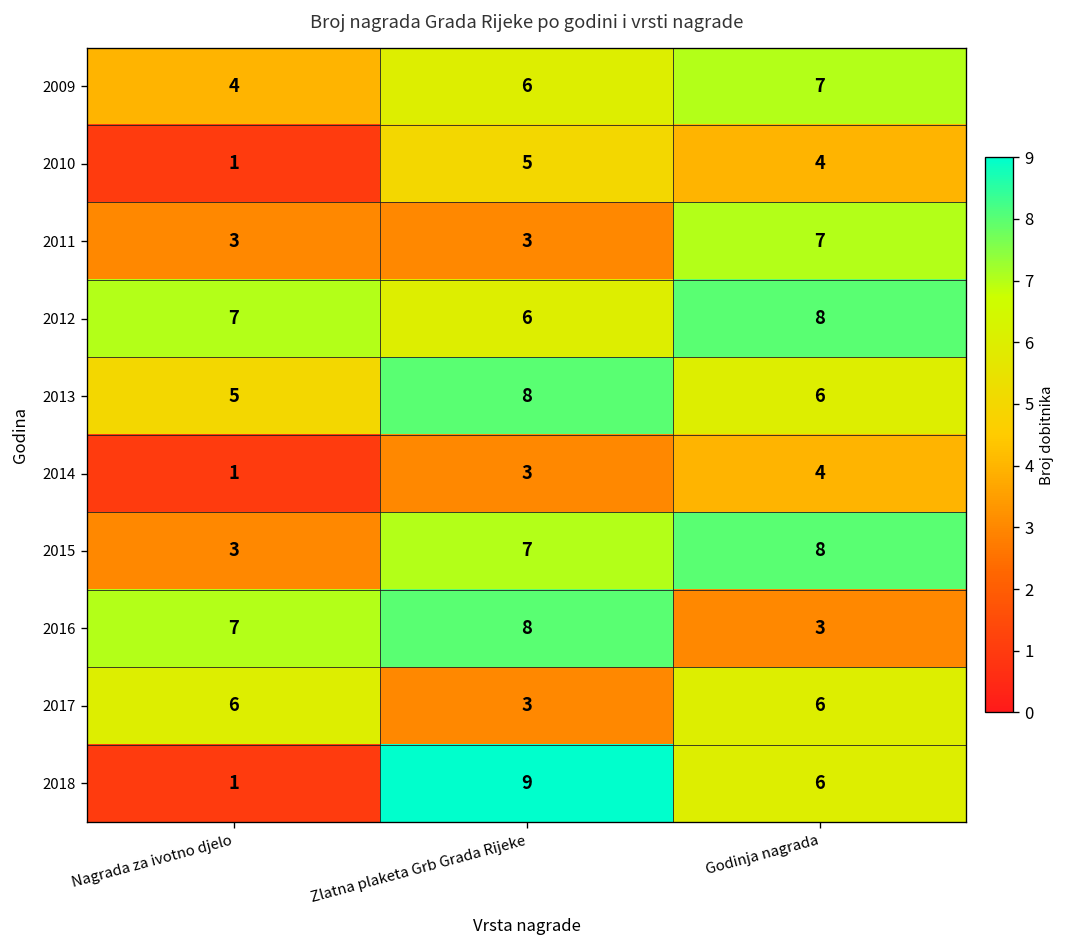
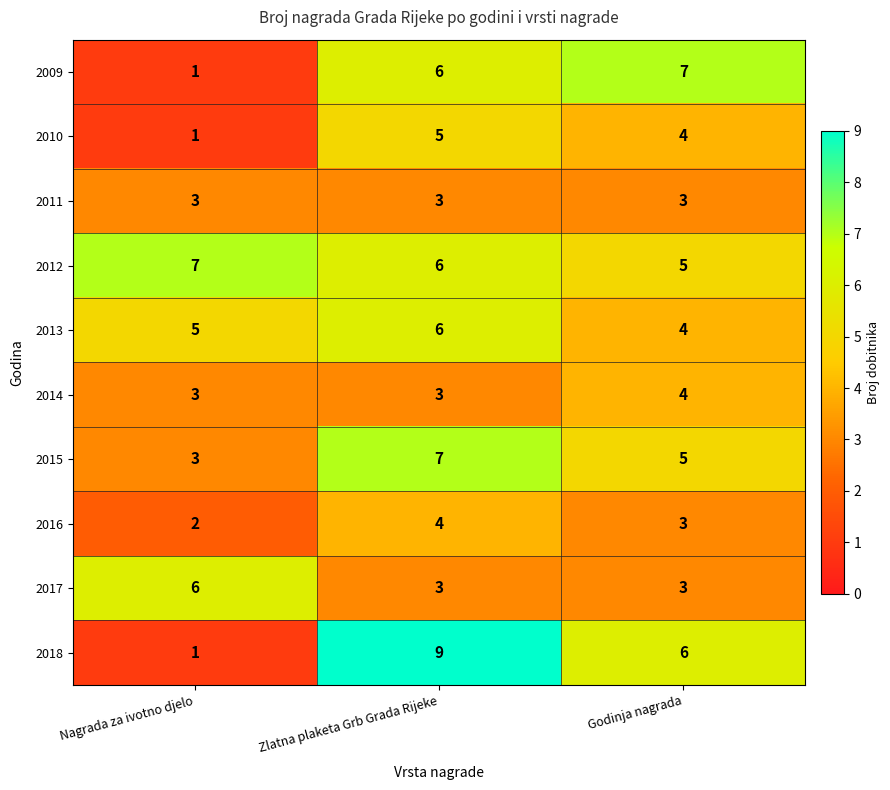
2009, Nagrada za ivotno djelo: 4 -> 1
2011, Godinja nagrada: 7 -> 3
2012, Godinja nagrada: 8 -> 5
2013, Zlatna plaketa Grb Grada Rijeke: 8 -> 6
2013, Godinja nagrada: 6 -> 4
2014, Nagrada za ivotno djelo: 1 -> 3
2015, Godinja nagrada: 8 -> 5
2016, Nagrada za ivotno djelo: 7 -> 2
2016, Zlatna plaketa Grb Grada Rijeke: 8 -> 4
2017, Godinja nagrada: 6 -> 3
